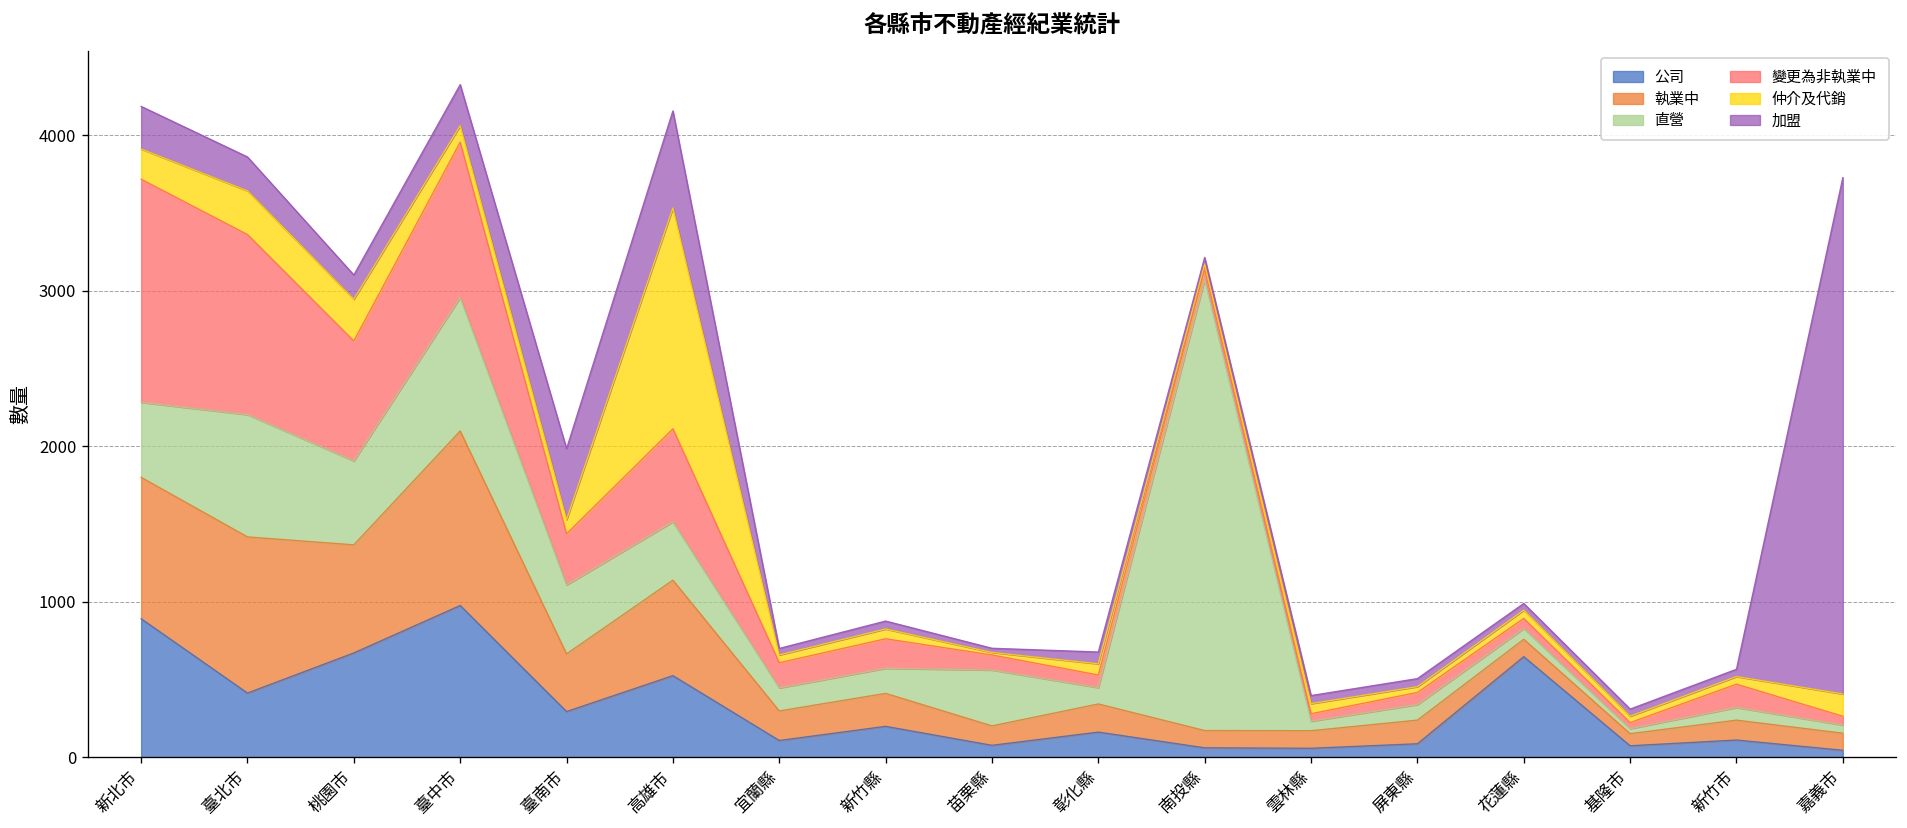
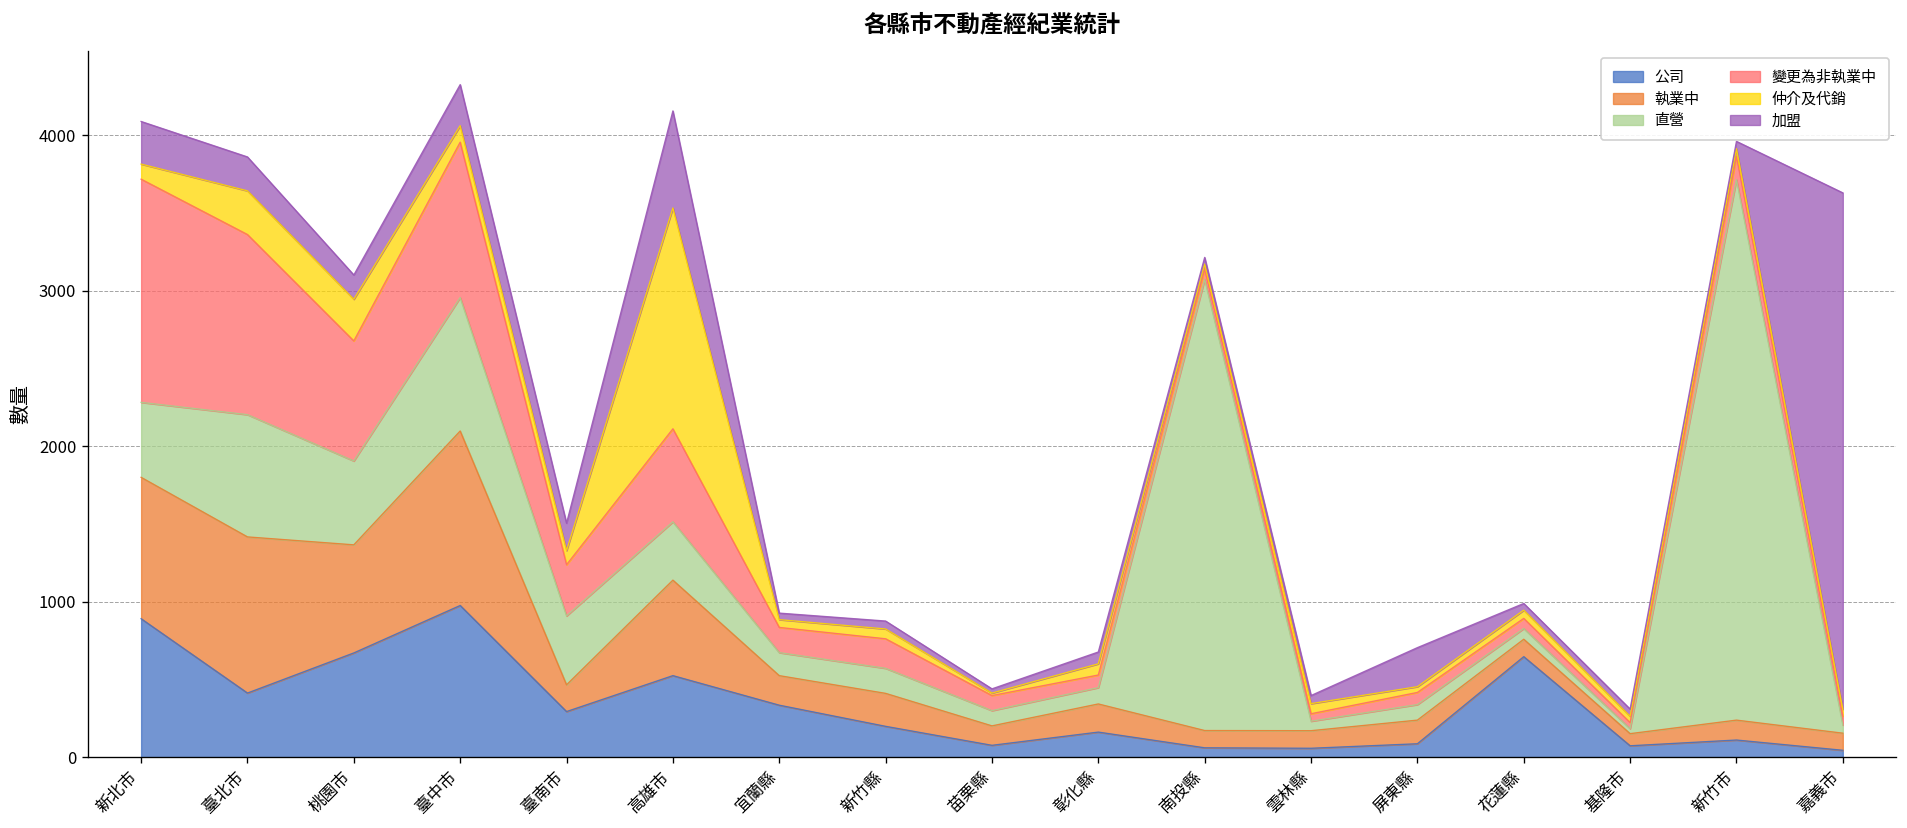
仲介及代銷, 新北市: 190 -> 100
執業中, 臺南市: 370 -> 170
加盟, 臺南市: 460 -> 180
公司, 宜蘭縣: 110 -> 330
直營, 苗栗縣: 360 -> 100
加盟, 屏東縣: 50 -> 250
直營, 新竹市: 80 -> 3480
仲介及代銷, 嘉義市: 140 -> 50
